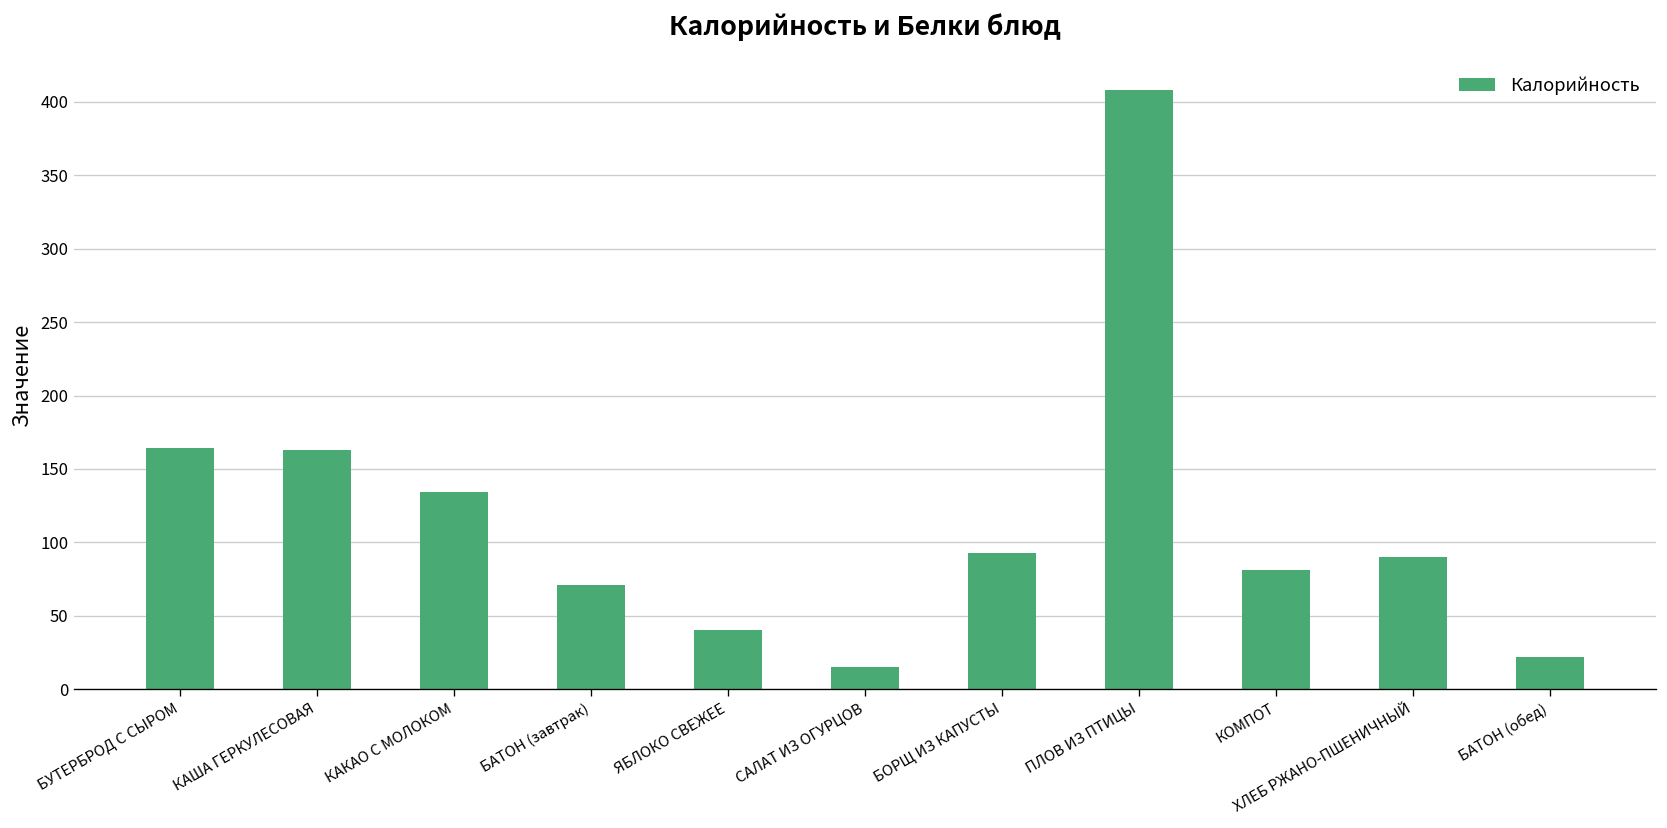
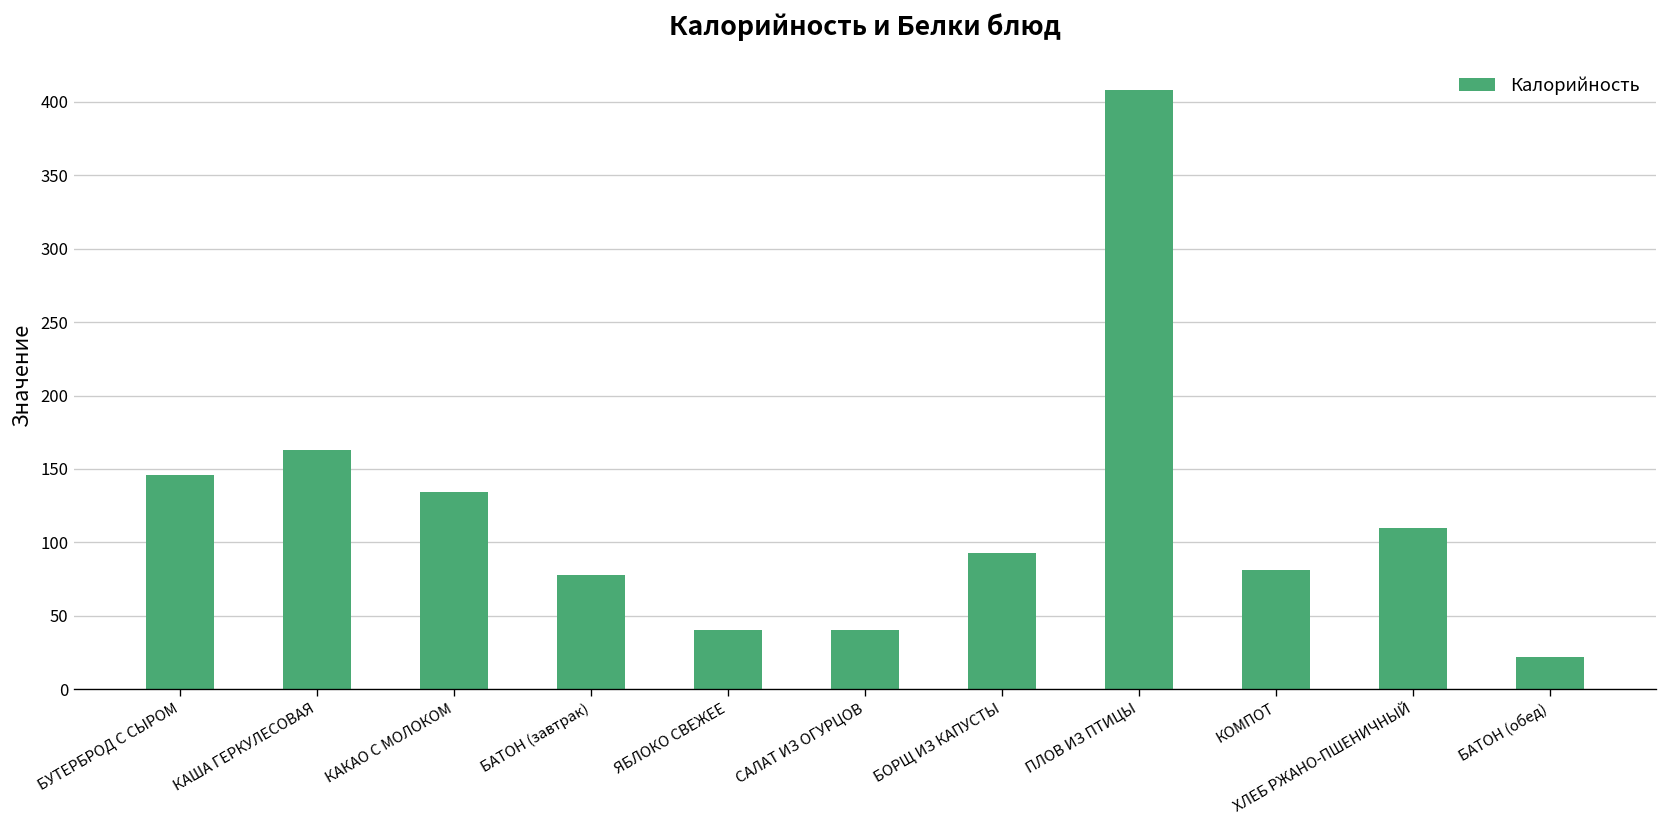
БУТЕРБРОД С СЫРОМ: 164 -> 146
БАТОН (завтрак): 71 -> 78
САЛАТ ИЗ ОГУРЦОВ: 15 -> 40
ХЛЕБ РЖАНО-ПШЕНИЧНЫЙ: 90 -> 110
